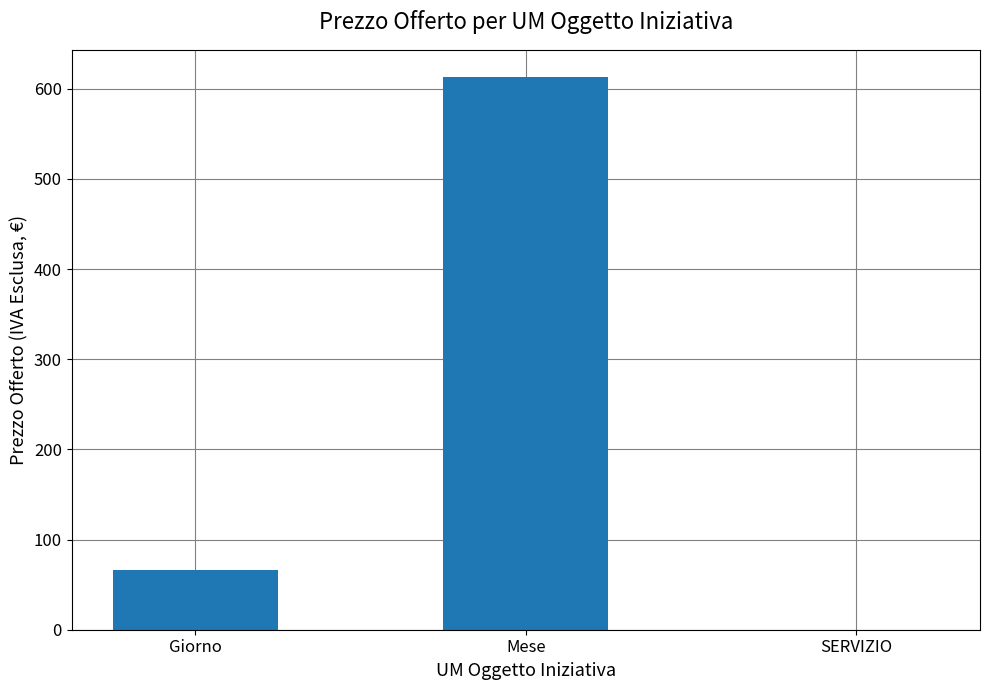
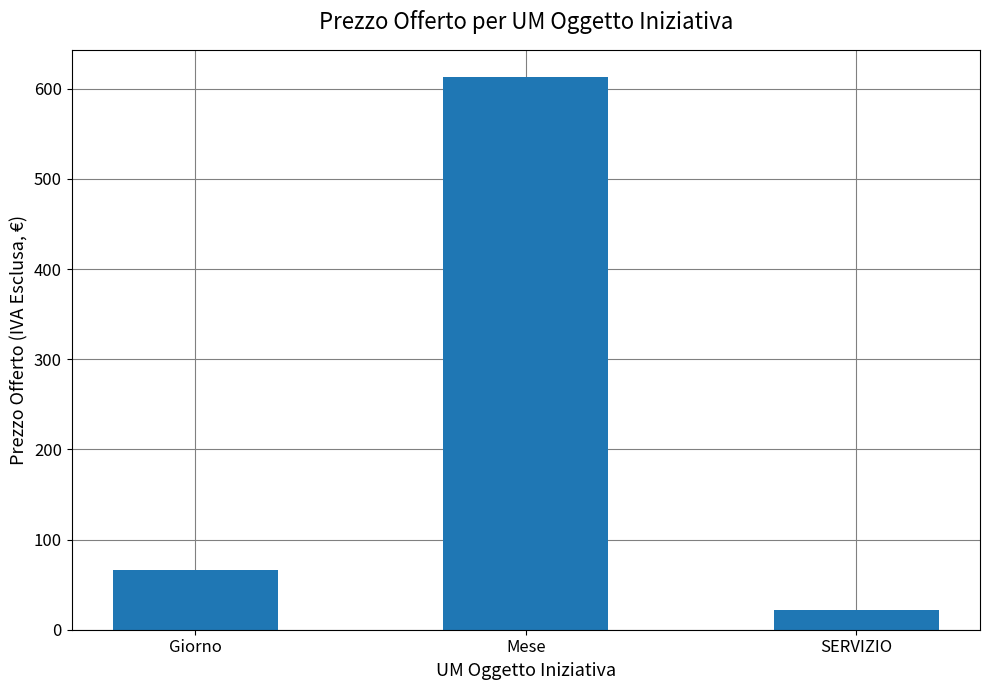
SERVIZIO: 0 -> 20
